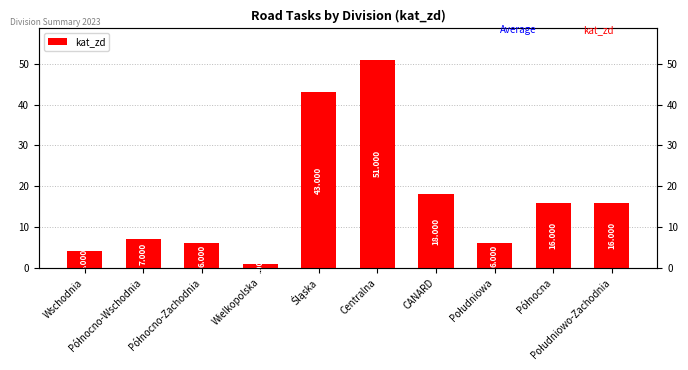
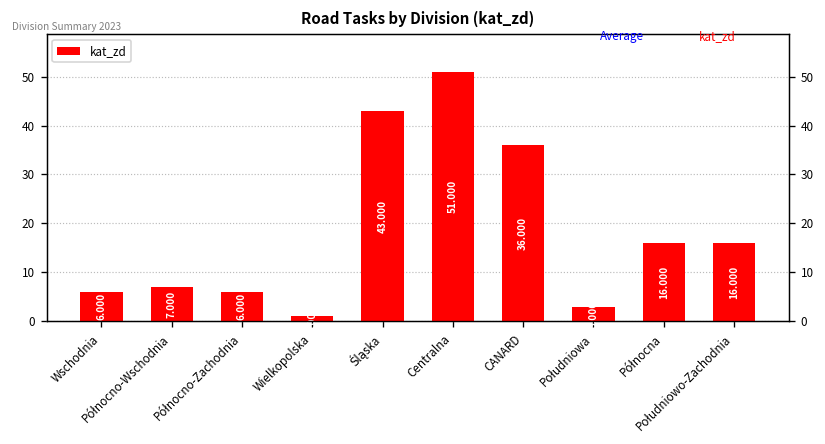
Wschodnia: 4.000 -> 6.000
CANARD: 18.000 -> 36.000
Południowa: 6.000 -> 3.000
